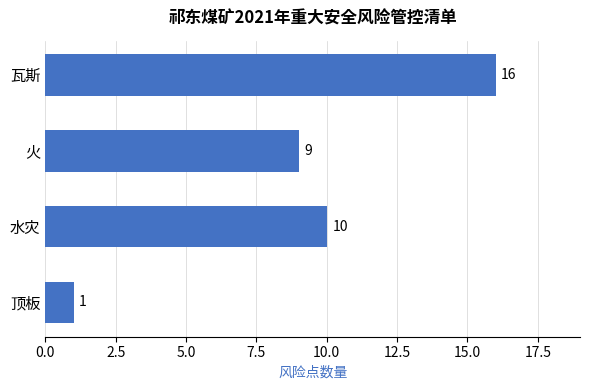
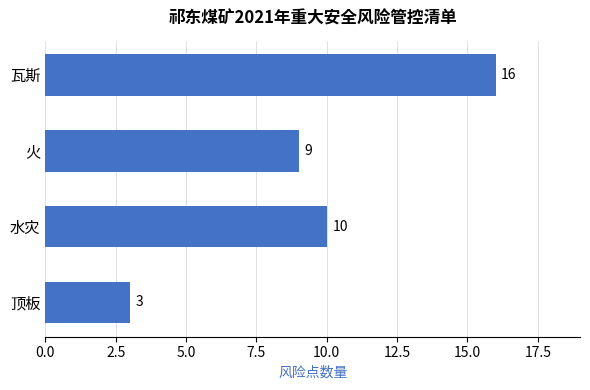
顶板: 1 -> 3
